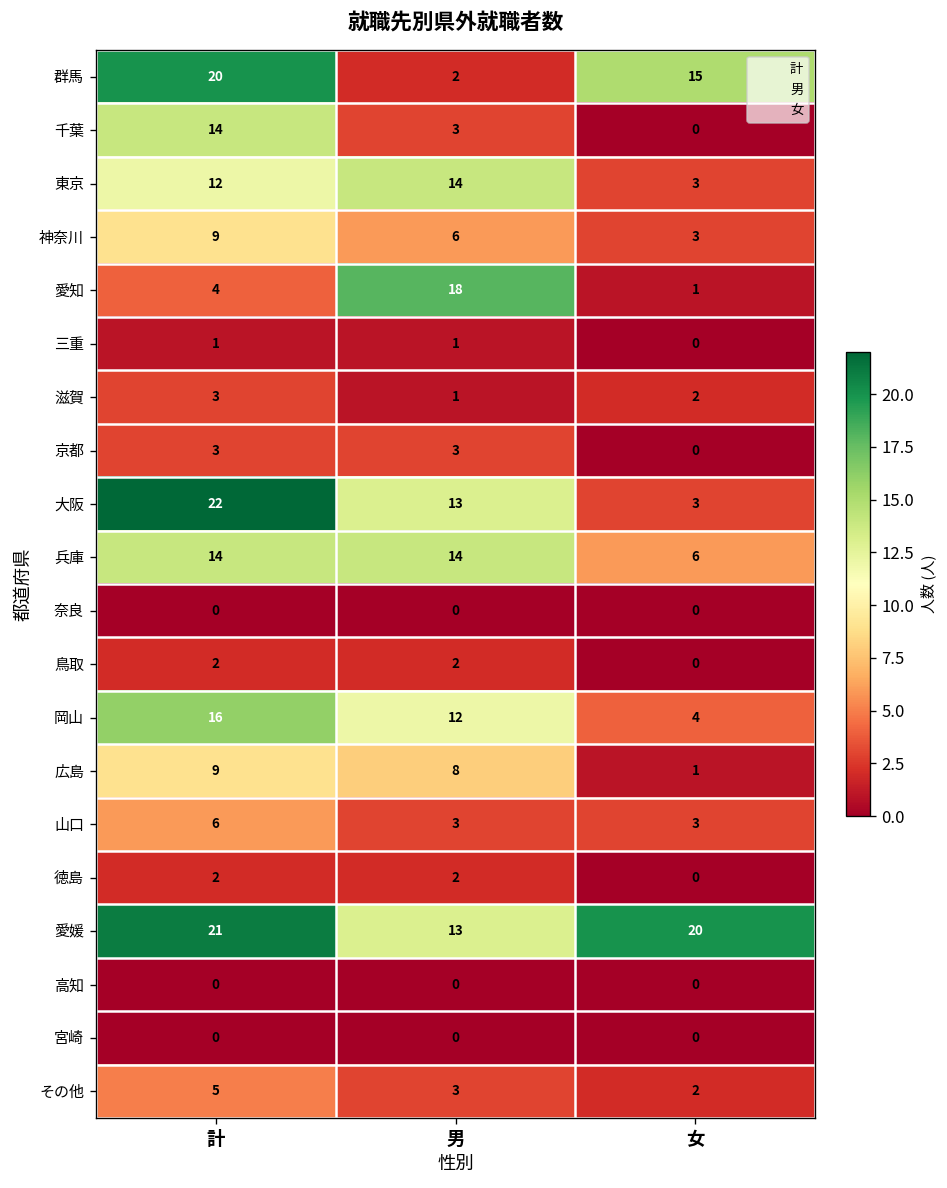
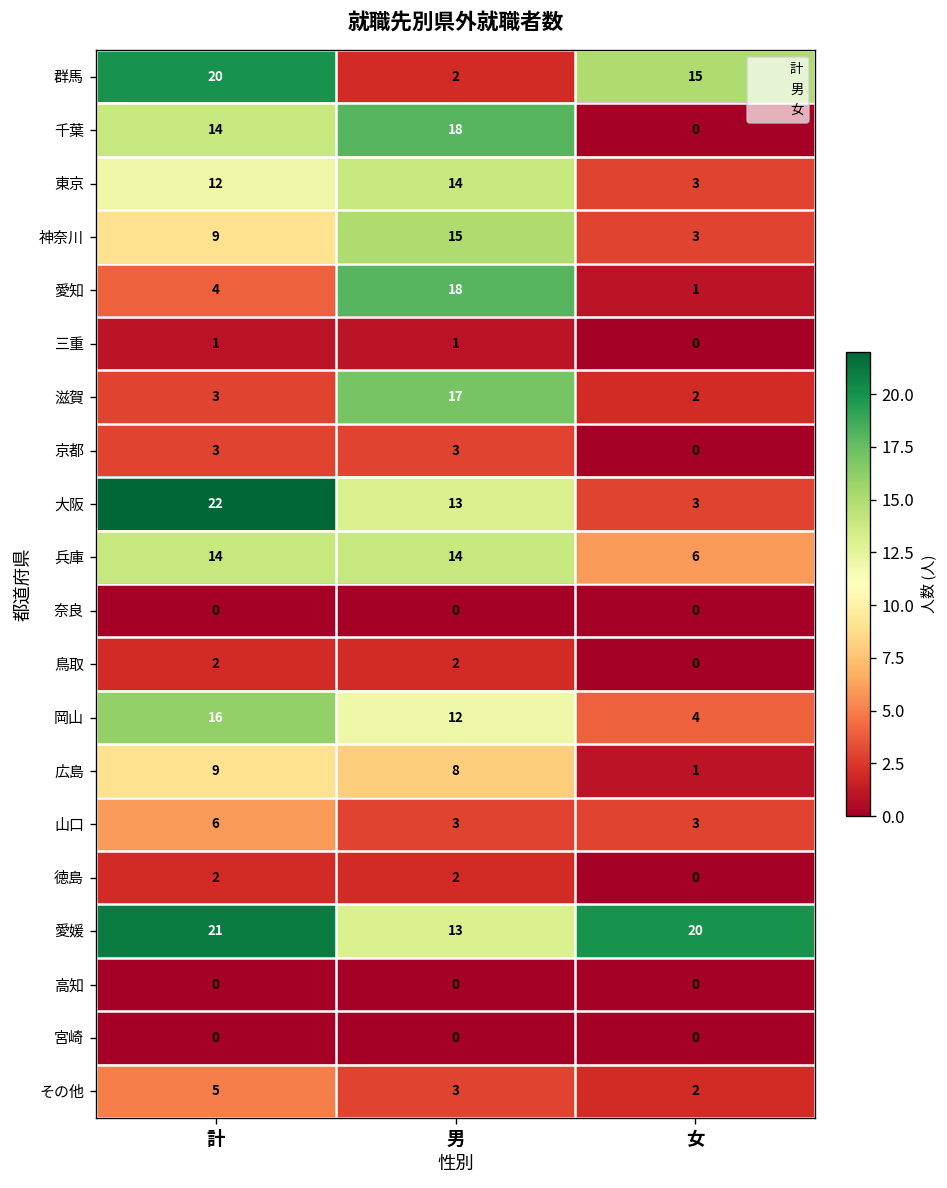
千葉, 男: 3 -> 18
神奈川, 男: 6 -> 15
滋賀, 男: 1 -> 17
